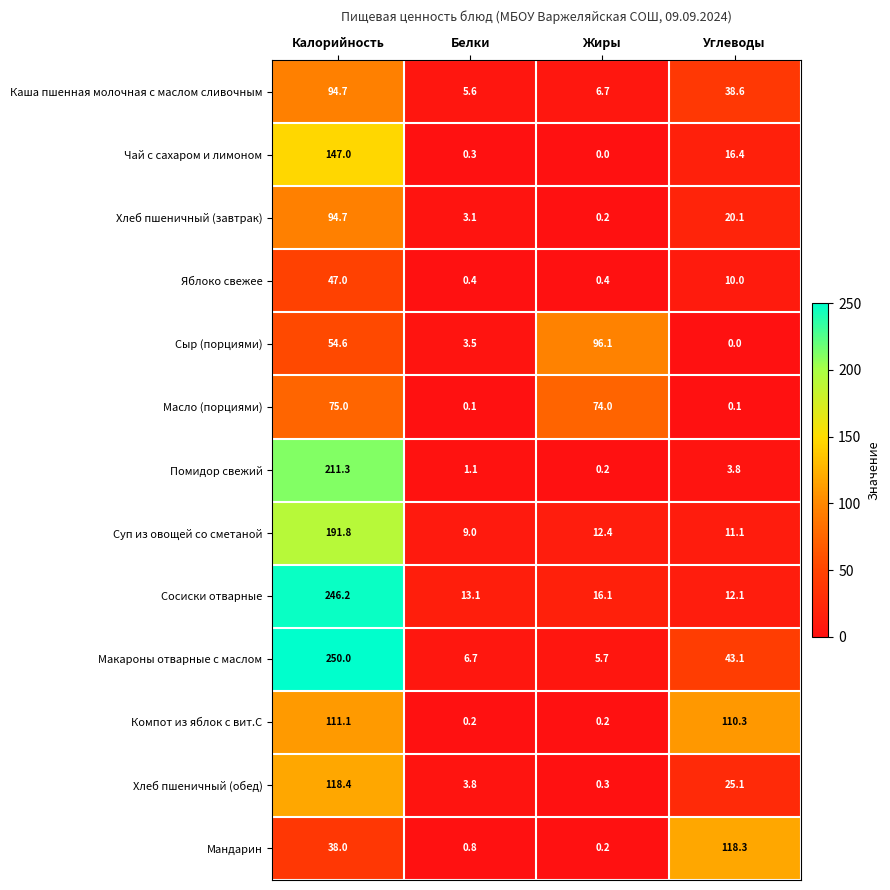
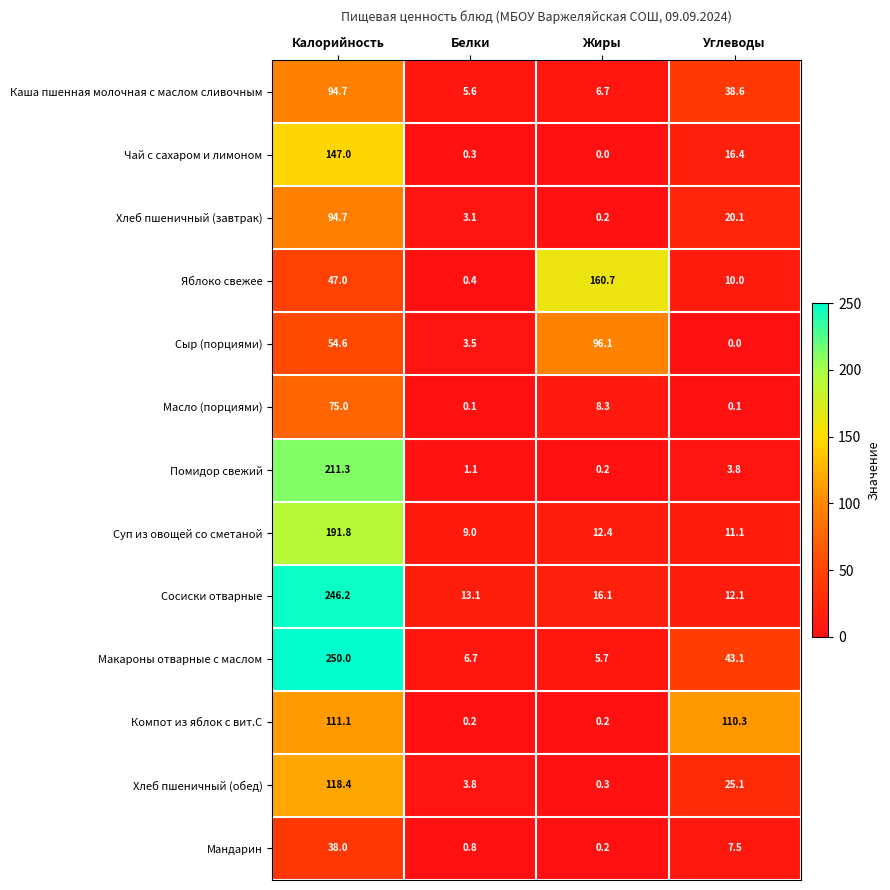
Яблоко свежее, Жиры: 0.4 -> 160.7
Масло (порциями), Жиры: 74.0 -> 8.3
Мандарин, Углеводы: 118.3 -> 7.5
